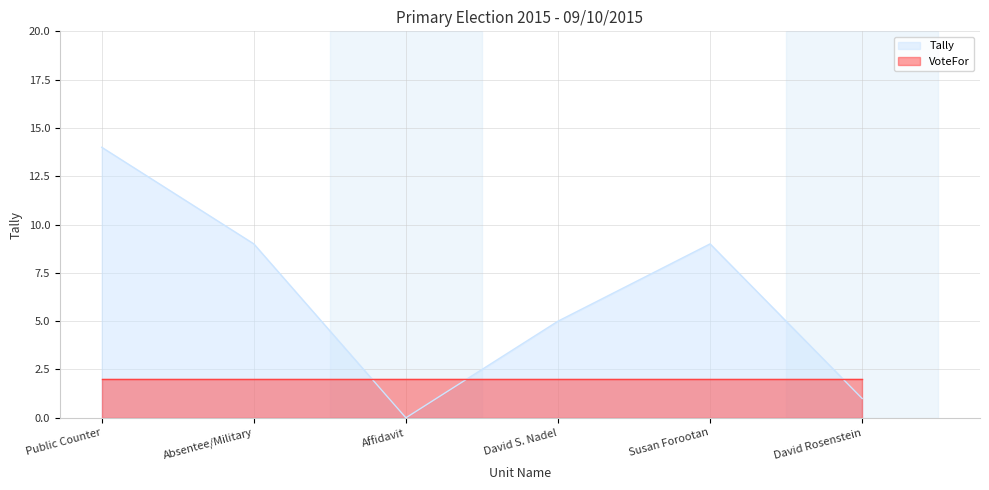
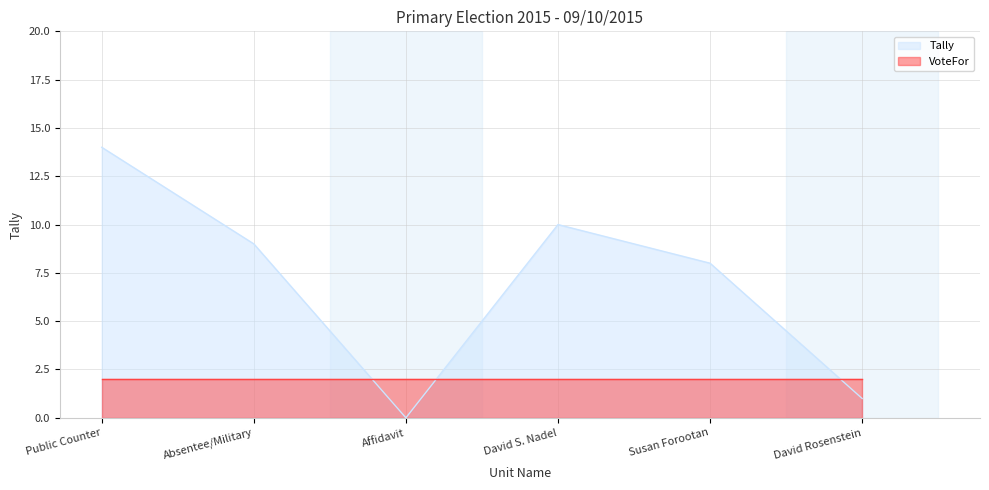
Tally, David S. Nadel: 5 -> 10
Tally, Susan Forootan: 9 -> 8
